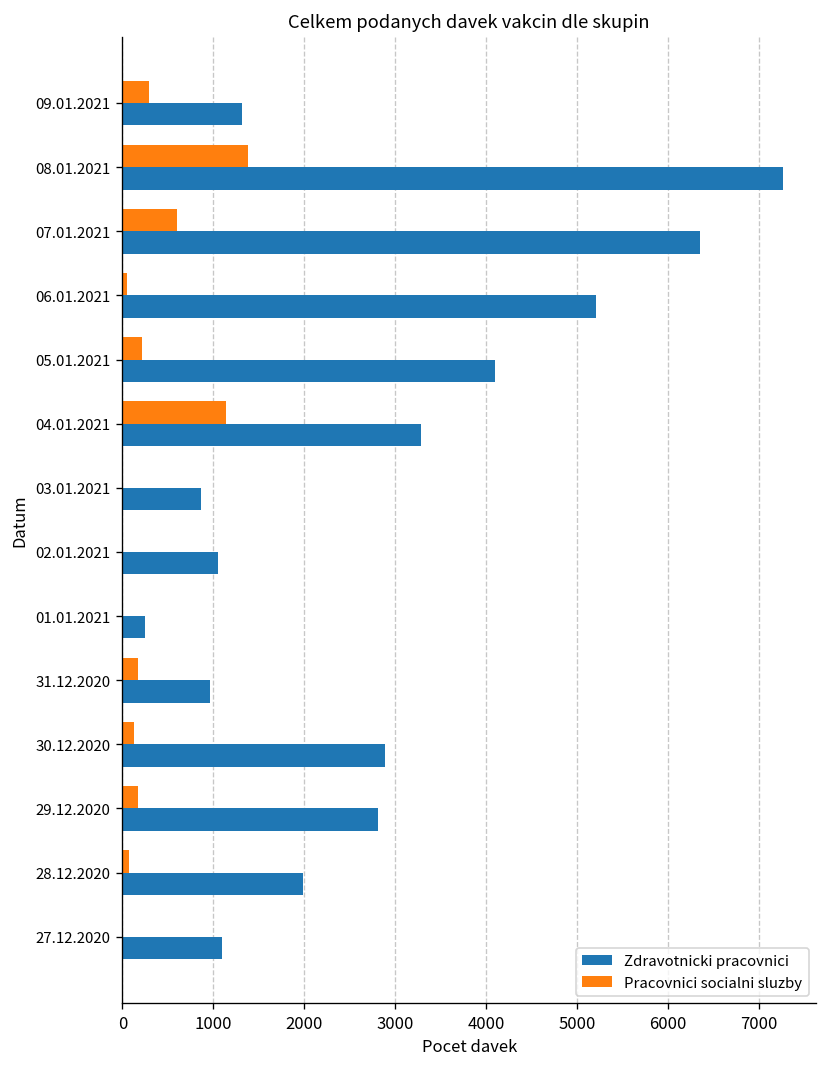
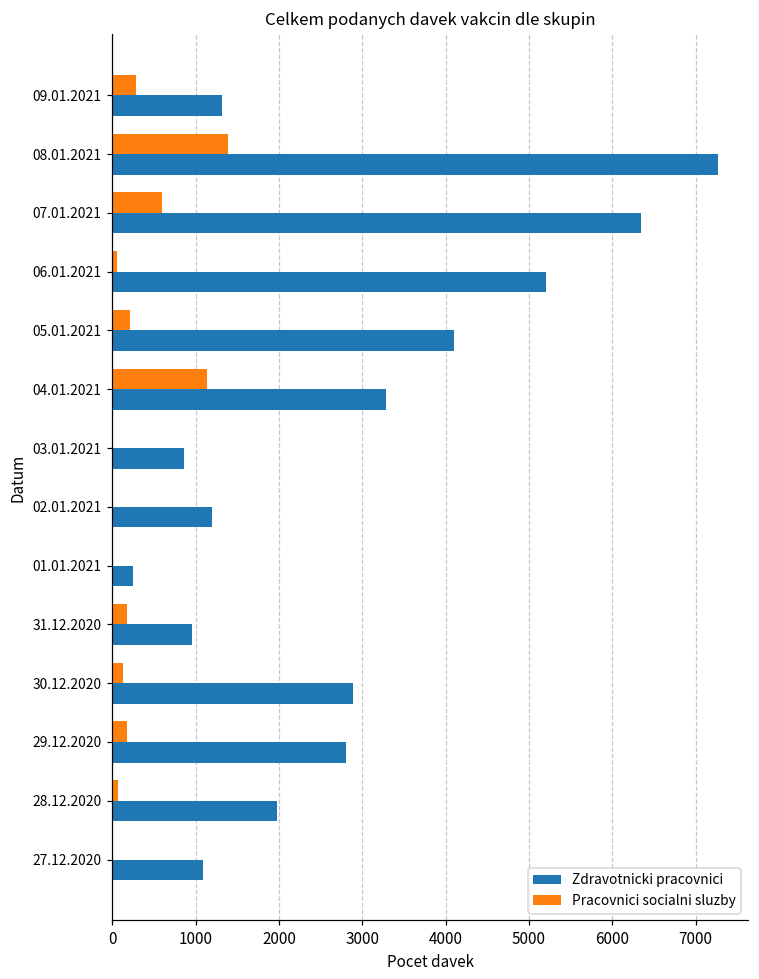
Zdravotnicki pracovnici, 02.01.2021: 1100 -> 1200
